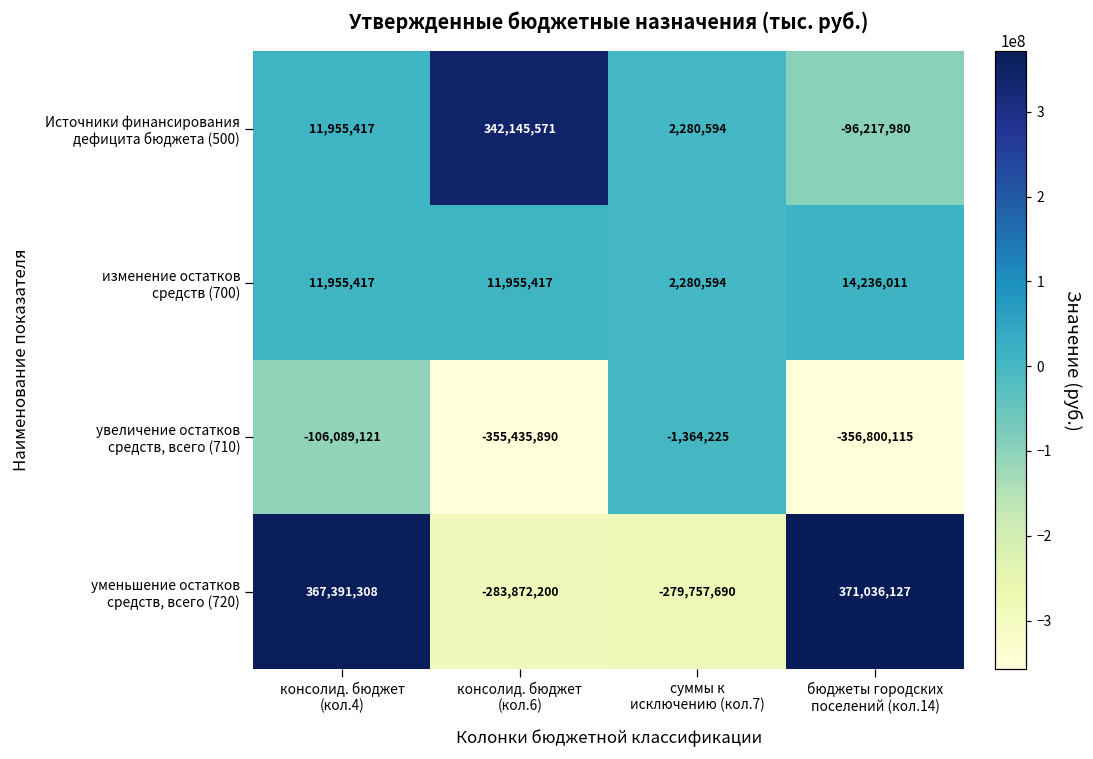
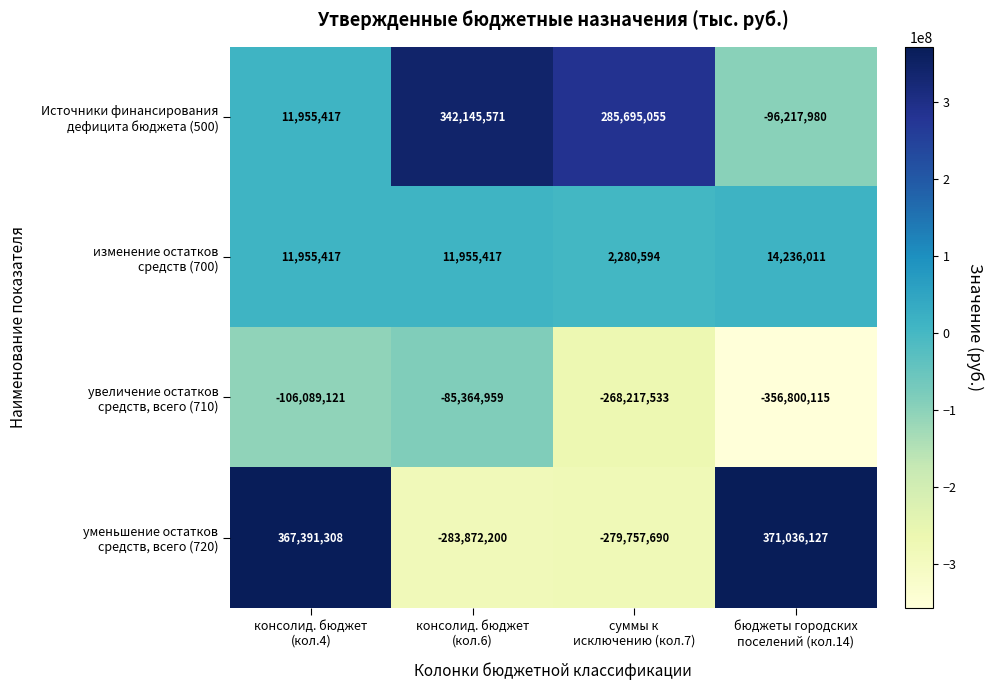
Источники финансирования дефицита бюджета (500), суммы к исключению (кол.7): 2,280,594 -> 285,695,055
увеличение остатков средств, всего (710), консолид. бюджет (кол.6): -355,435,890 -> -85,364,959
увеличение остатков средств, всего (710), суммы к исключению (кол.7): -1,364,225 -> -268,217,533
